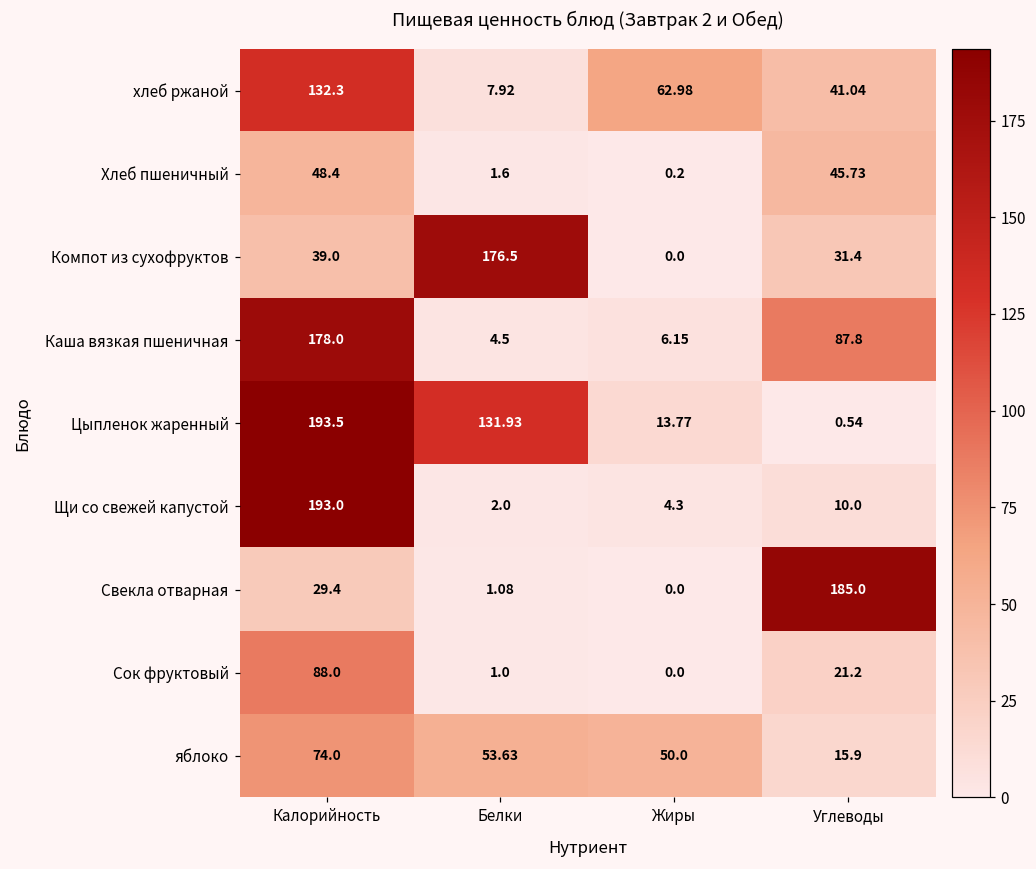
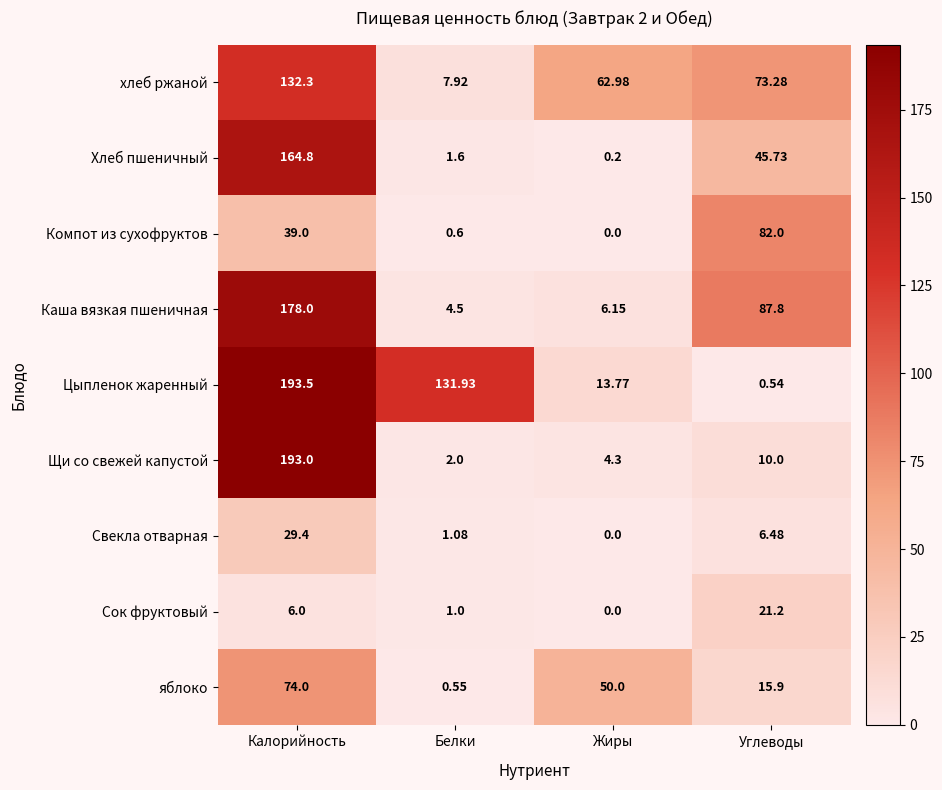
хлеб ржаной, Углеводы: 41.04 -> 73.28
Хлеб пшеничный, Калорийность: 48.4 -> 164.8
Компот из сухофруктов, Белки: 176.5 -> 0.6
Компот из сухофруктов, Углеводы: 31.4 -> 82.0
Свекла отварная, Углеводы: 185.0 -> 6.48
Сок фруктовый, Калорийность: 88.0 -> 6.0
яблоко, Белки: 53.63 -> 0.55
